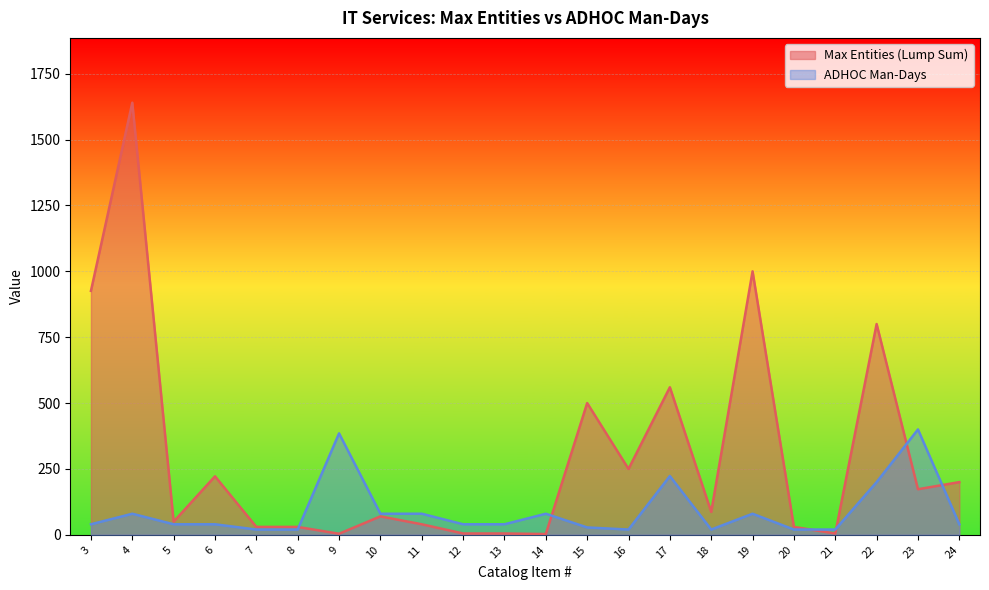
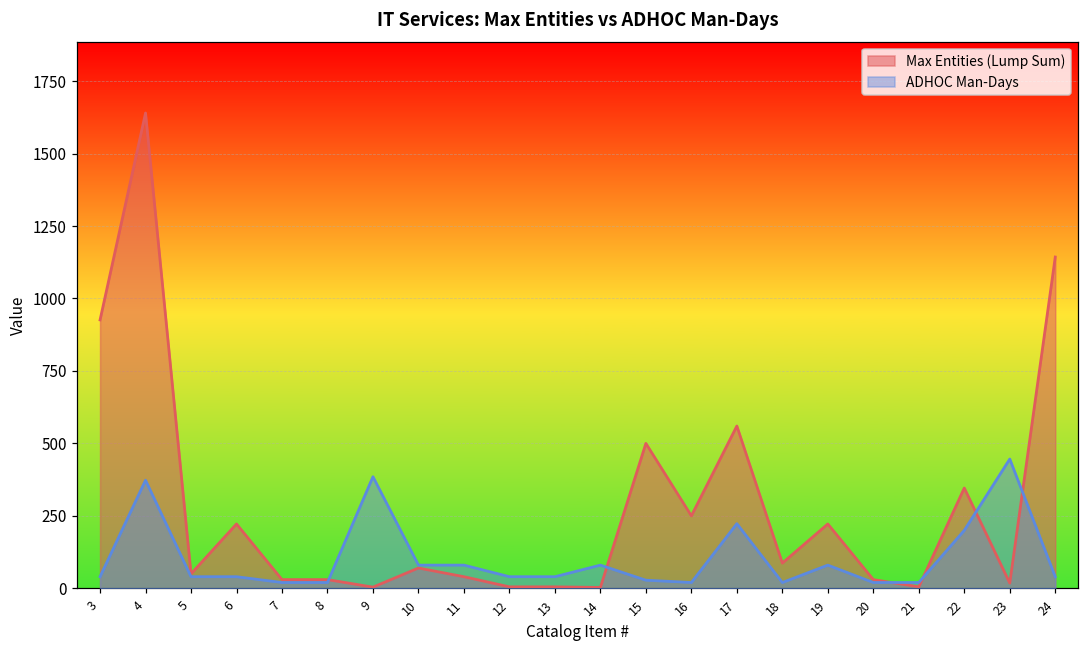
ADHOC Man-Days, 4: 80 -> 370
Max Entities (Lump Sum), 19: 1000 -> 220
Max Entities (Lump Sum), 22: 800 -> 350
Max Entities (Lump Sum), 23: 170 -> 20
ADHOC Man-Days, 23: 400 -> 450
Max Entities (Lump Sum), 24: 200 -> 1140
